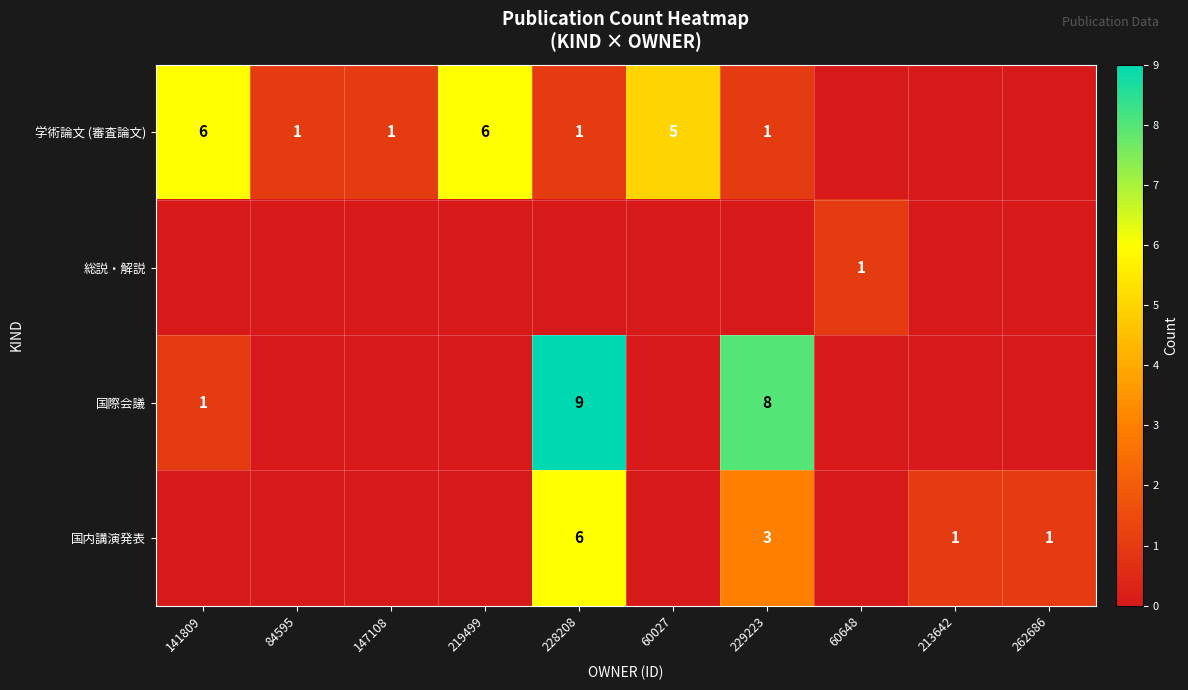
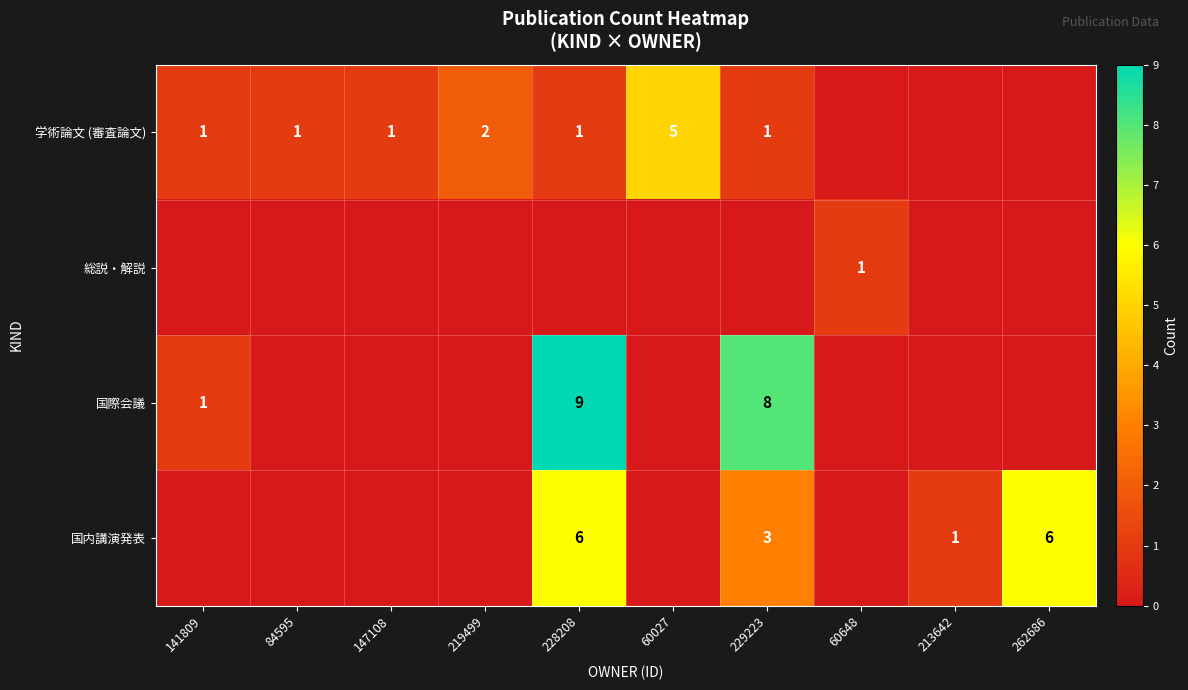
学術論文 (審査論文), 141809: 6 -> 1
学術論文 (審査論文), 219499: 6 -> 2
国内講演発表, 262686: 1 -> 6
